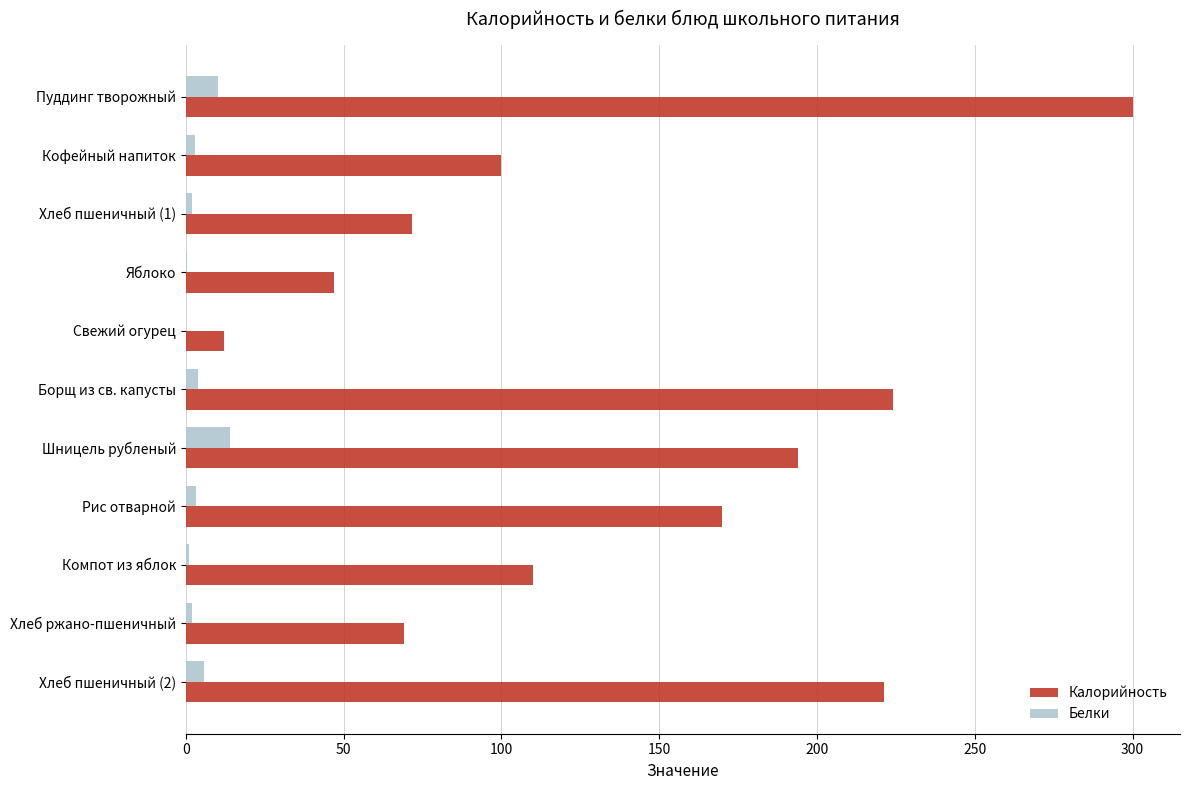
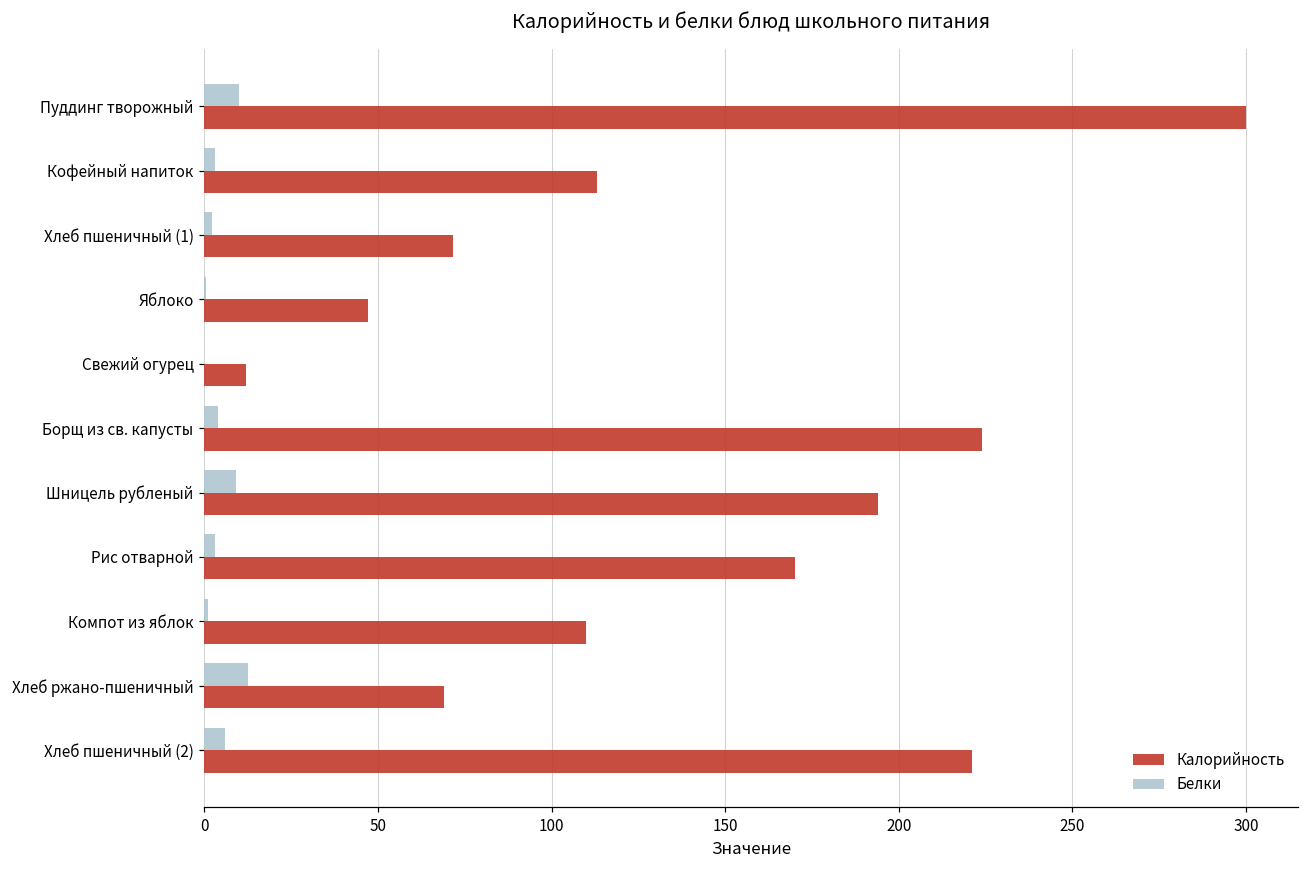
Калорийность, Кофейный напиток: 100 -> 113
Белки, Шницель рубленый: 14 -> 9
Белки, Хлеб ржано-пшеничный: 2 -> 13
